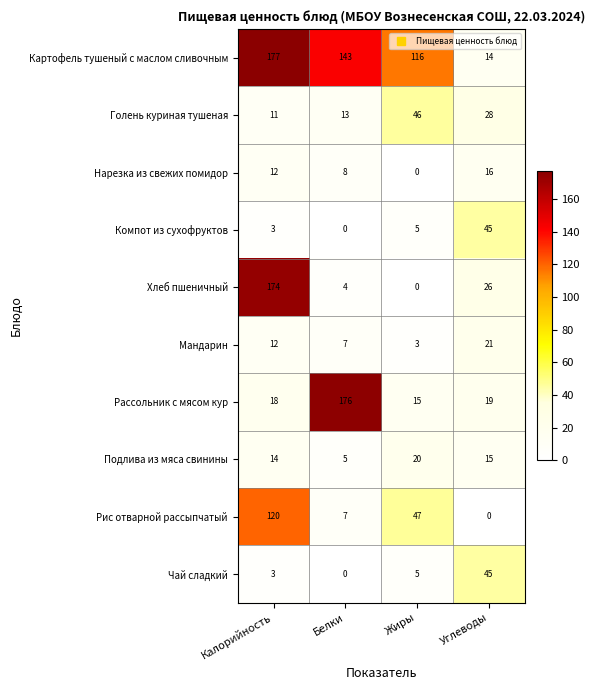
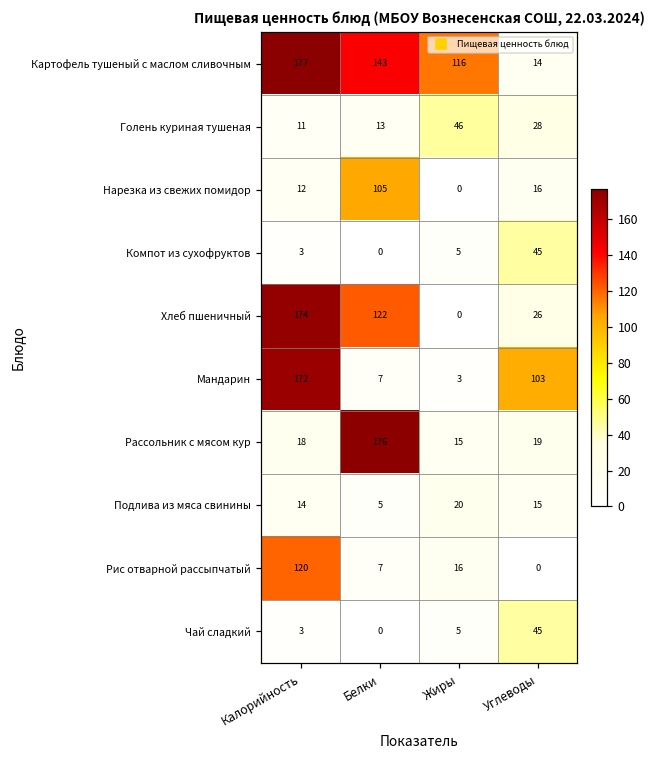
Нарезка из свежих помидор, Белки: 8 -> 105
Хлеб пшеничный, Белки: 4 -> 122
Мандарин, Калорийность: 12 -> 172
Мандарин, Углеводы: 21 -> 103
Рис отварной рассыпчатый, Жиры: 47 -> 16
